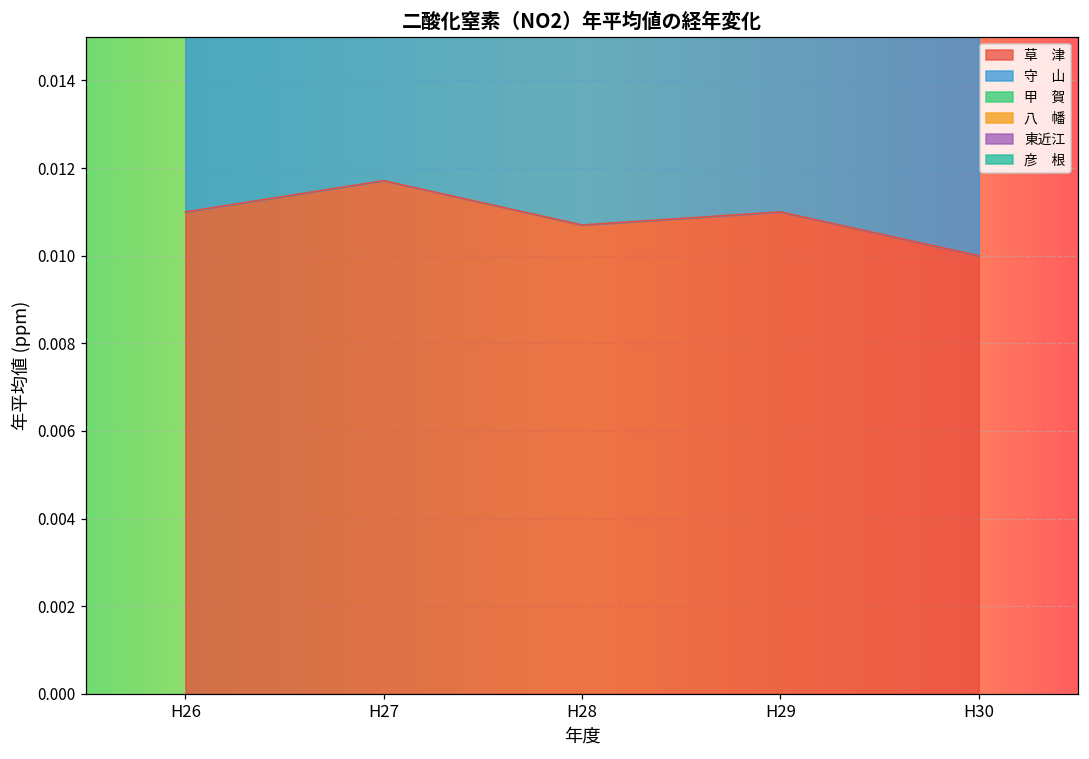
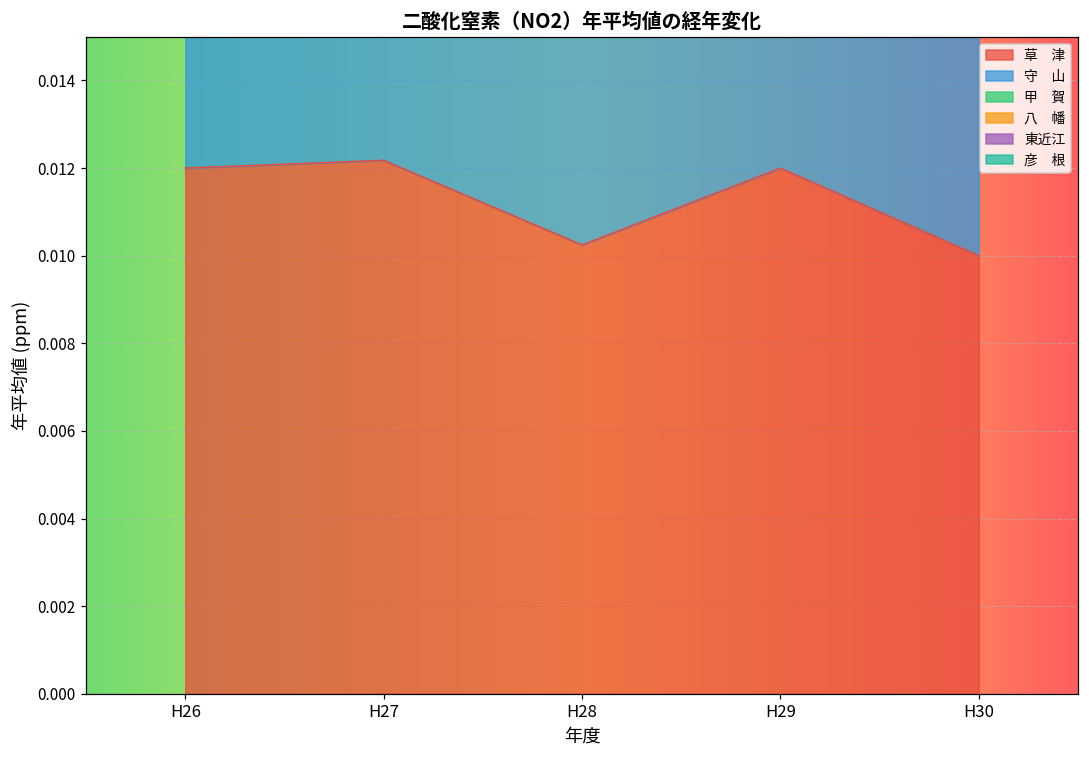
草 津, H26: 0.011 -> 0.012
草 津, H27: 0.0117 -> 0.0122
草 津, H28: 0.0107 -> 0.0102
草 津, H29: 0.011 -> 0.012
